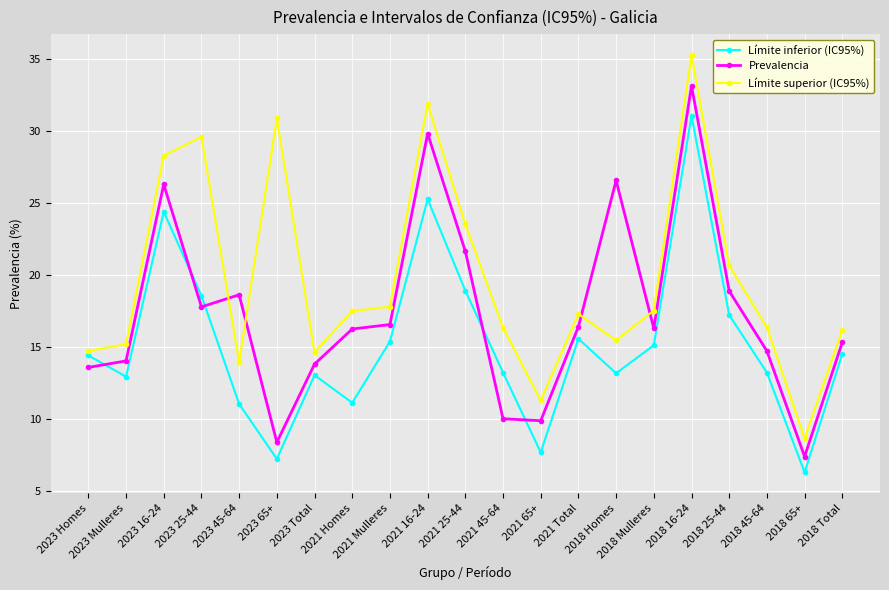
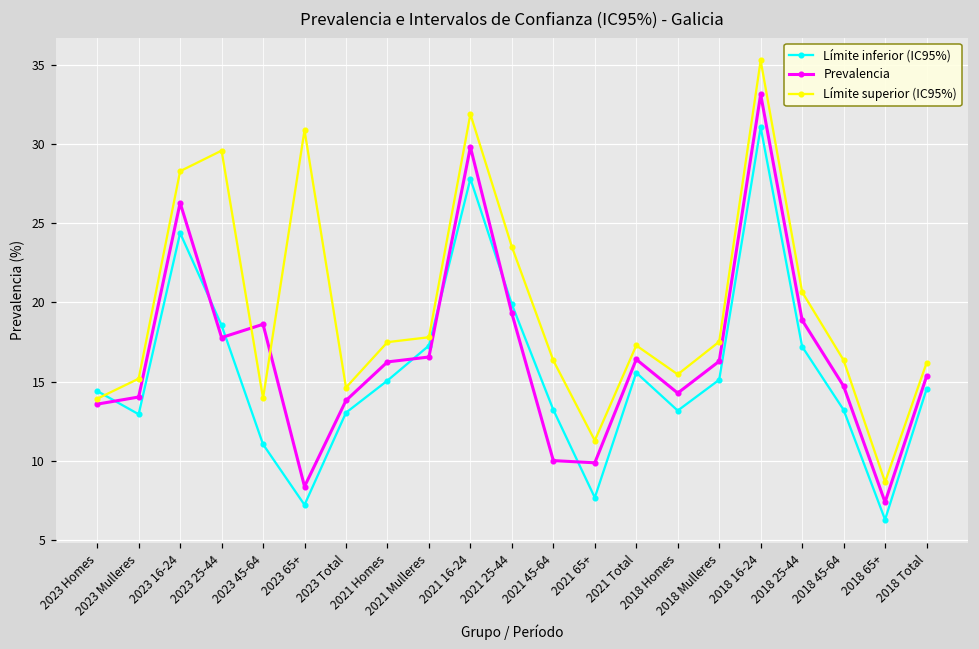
Límite superior (IC95%), 2023 Homes: 14.7 -> 13.9
Límite inferior (IC95%), 2021 Homes: 11.1 -> 15.1
Límite inferior (IC95%), 2021 Mulleres: 15.4 -> 17.3
Límite inferior (IC95%), 2021 16-24: 25.3 -> 27.8
Límite inferior (IC95%), 2021 25-44: 18.9 -> 19.9
Prevalencia, 2021 25-44: 21.7 -> 19.3
Prevalencia, 2018 Homes: 26.6 -> 14.3
